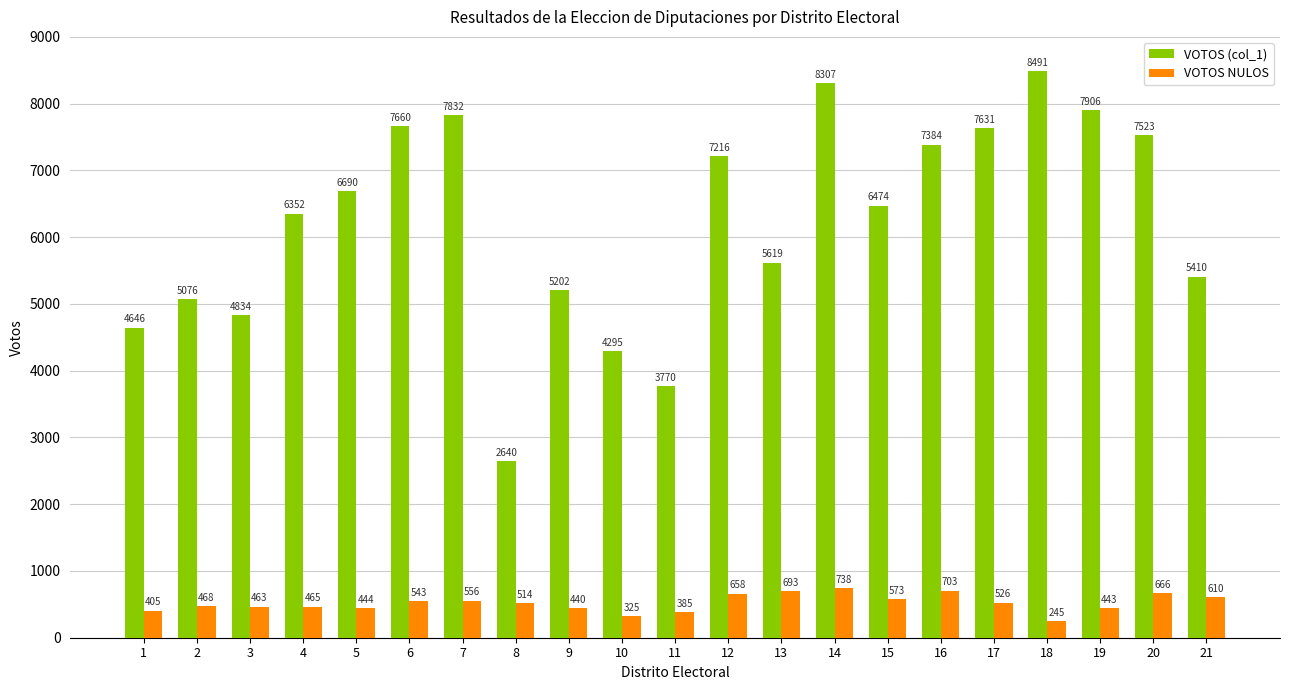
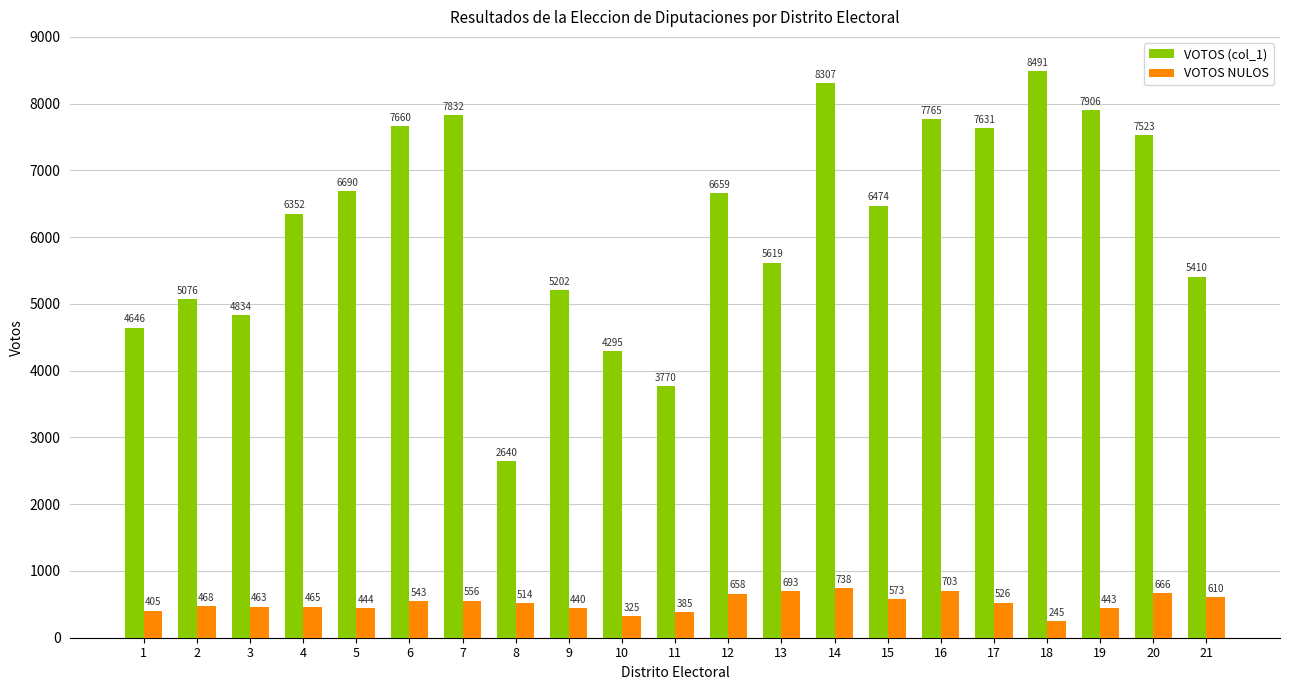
VOTOS (col_1), 12: 7216 -> 6659
VOTOS (col_1), 16: 7384 -> 7765
